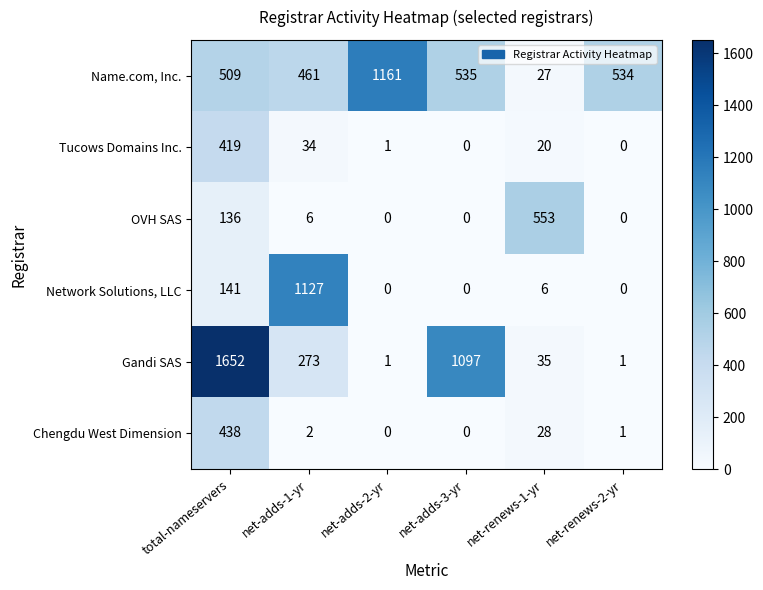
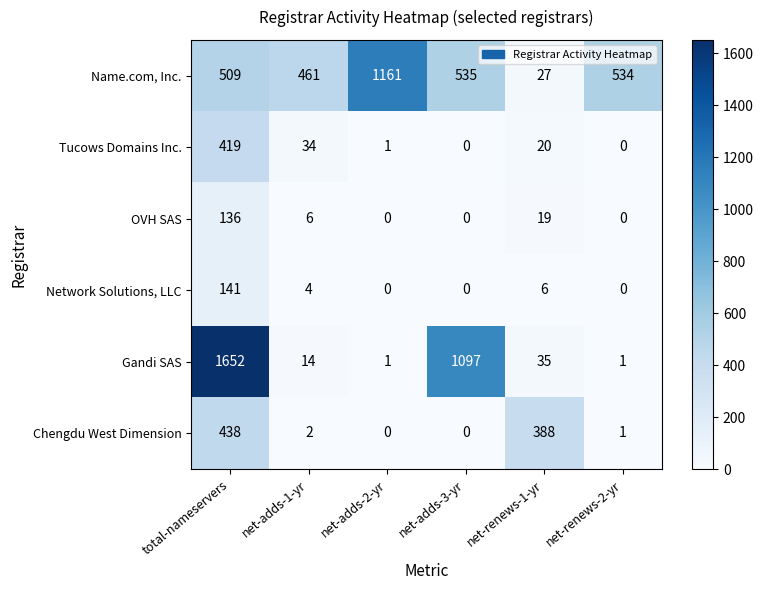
OVH SAS, net-renews-1-yr: 553 -> 19
Network Solutions, LLC, net-adds-1-yr: 1127 -> 4
Gandi SAS, net-adds-1-yr: 273 -> 14
Chengdu West Dimension, net-renews-1-yr: 28 -> 388
